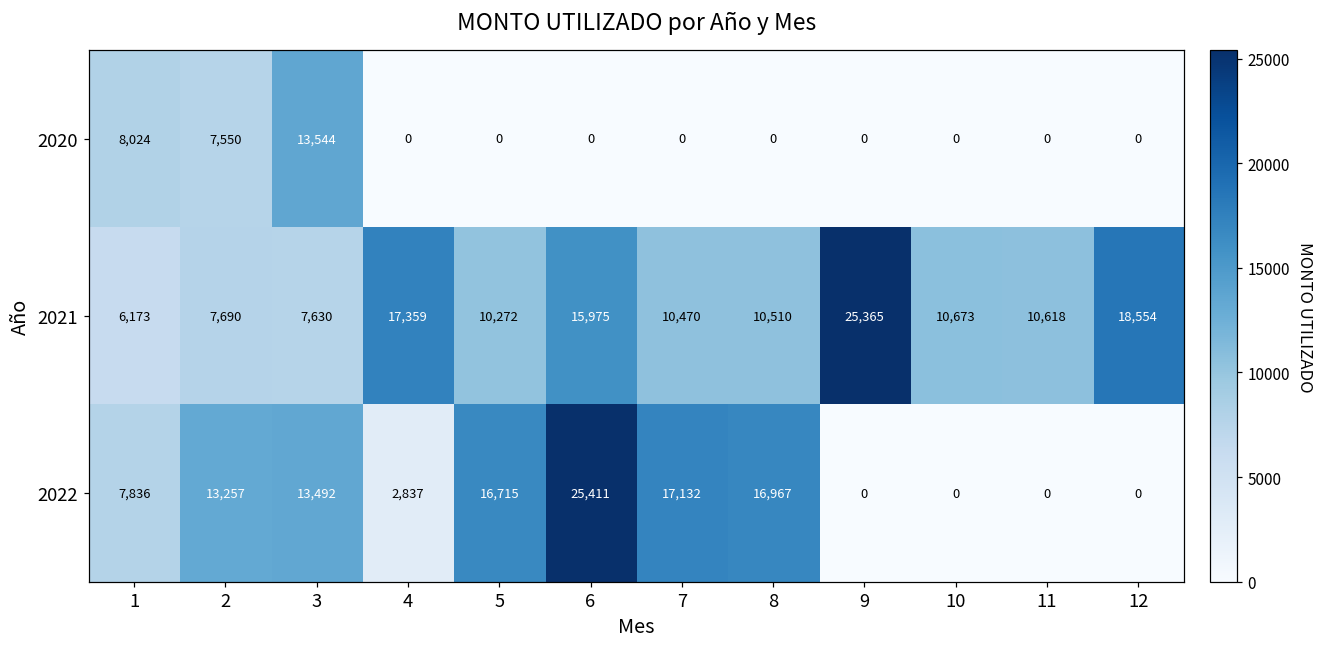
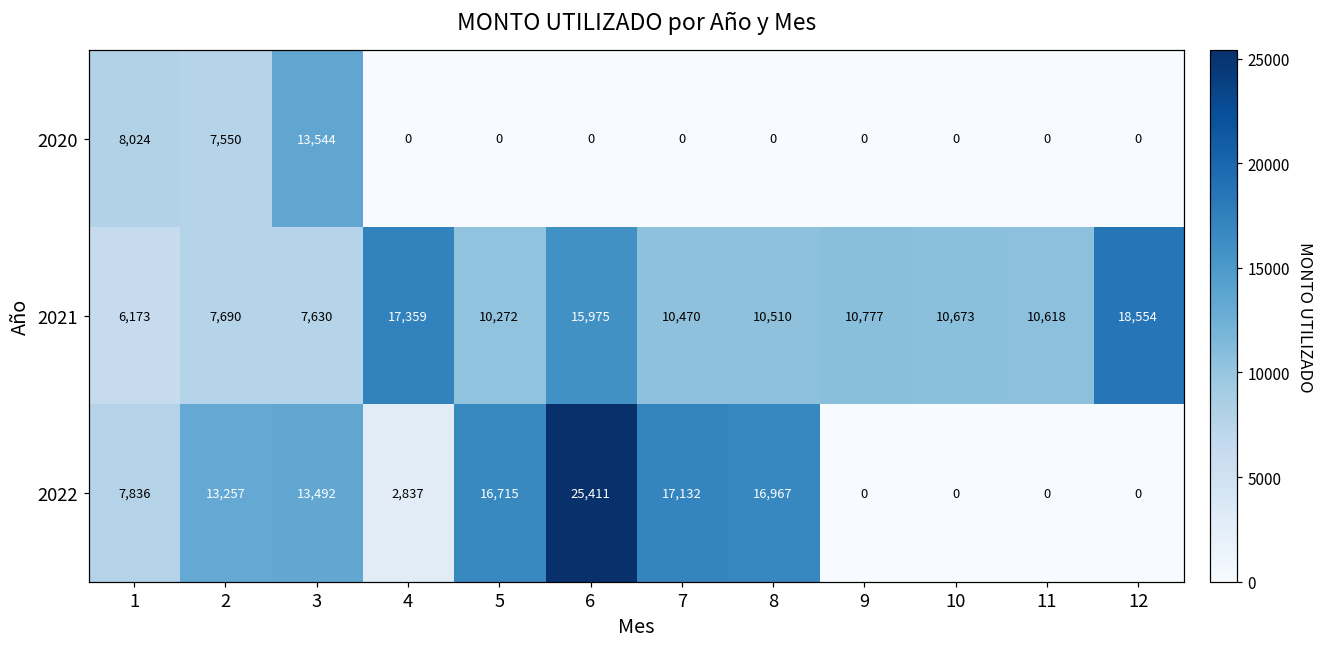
2021, 9: 25,365 -> 10,777
